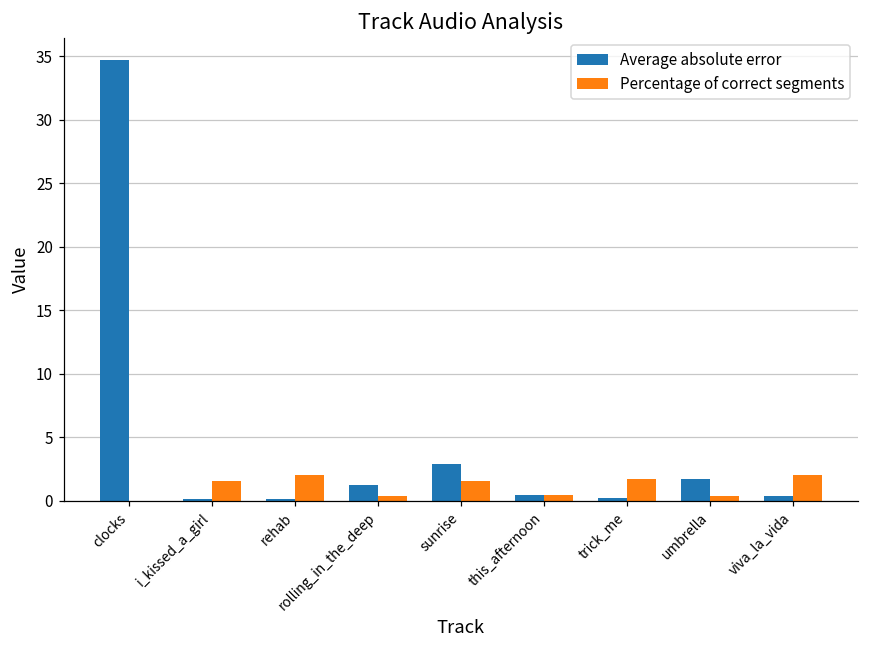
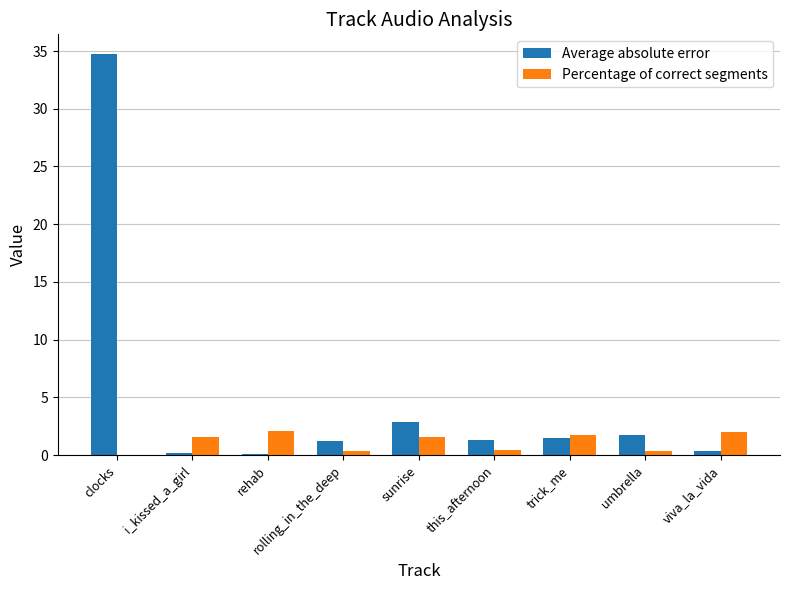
Average absolute error, this_afternoon: 0.4 -> 1.3
Average absolute error, trick_me: 0.2 -> 1.5
